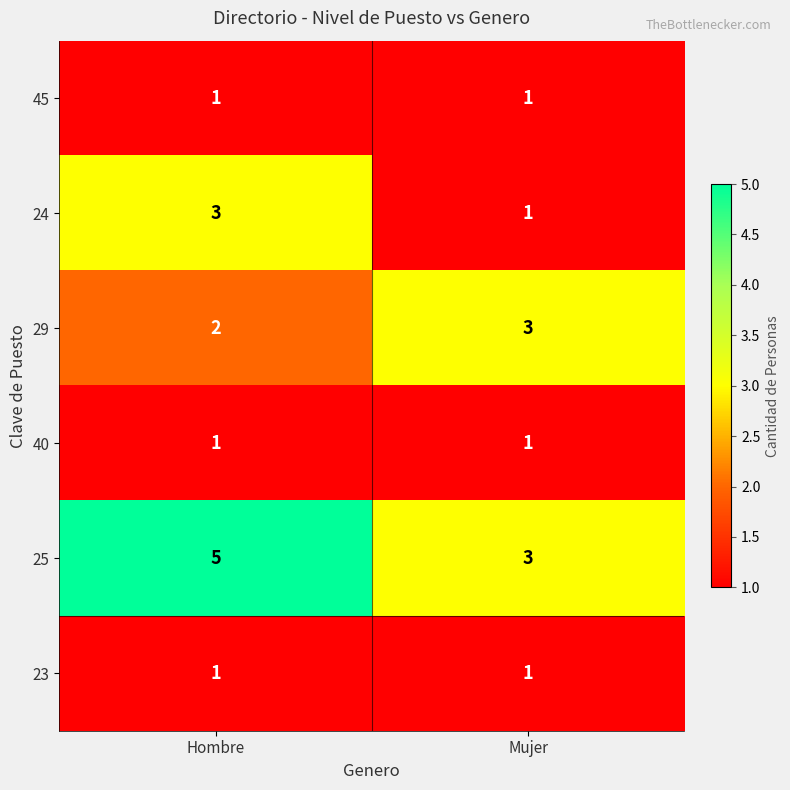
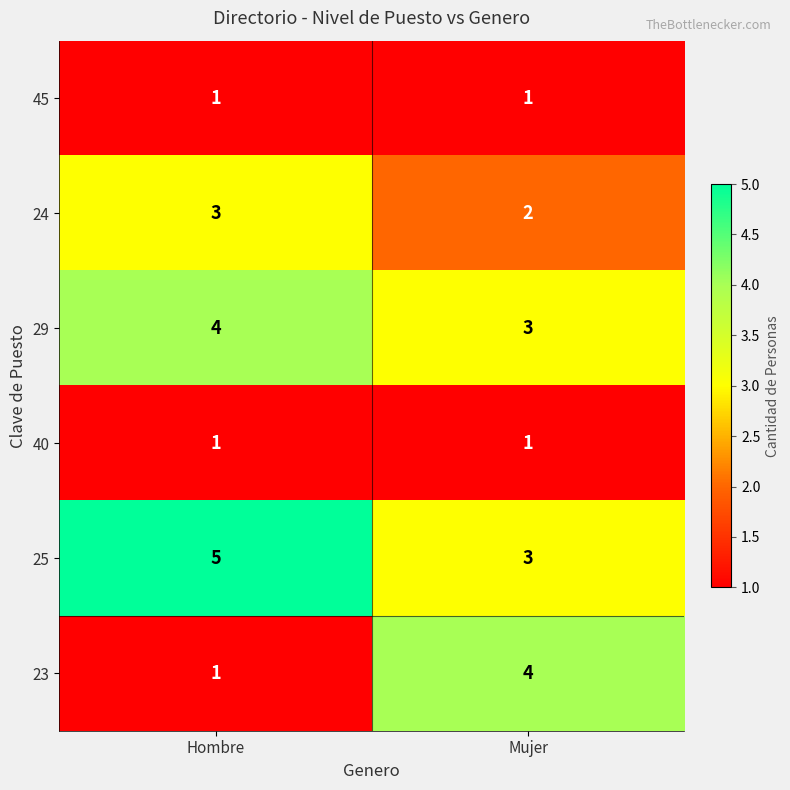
24, Mujer: 1 -> 2
29, Hombre: 2 -> 4
23, Mujer: 1 -> 4
